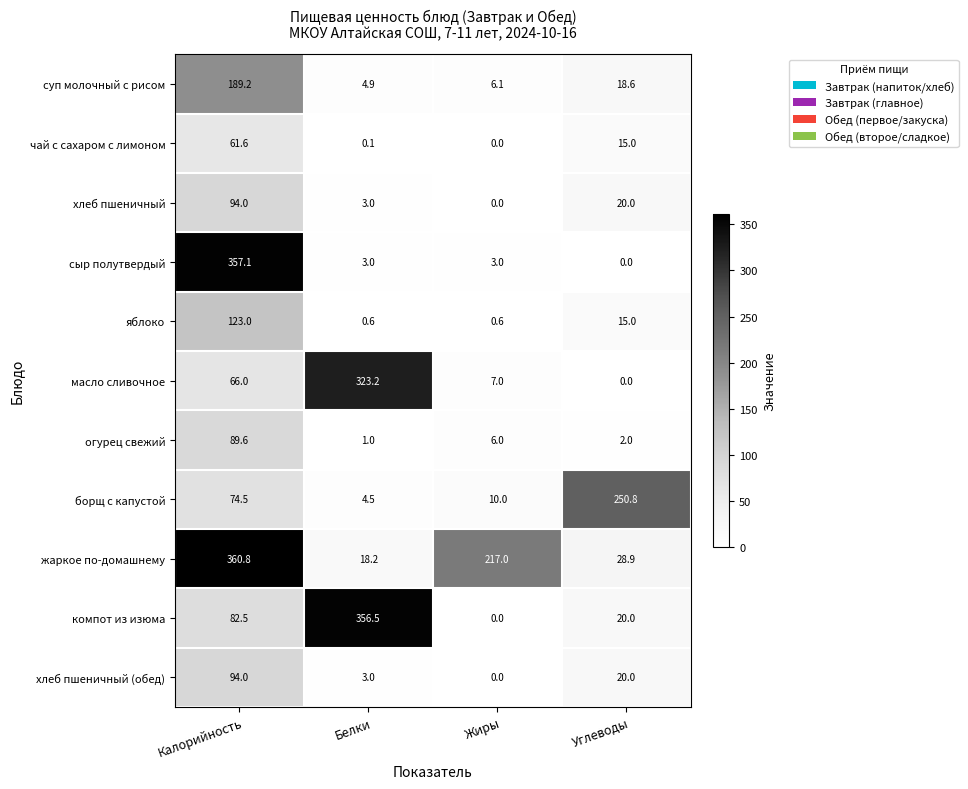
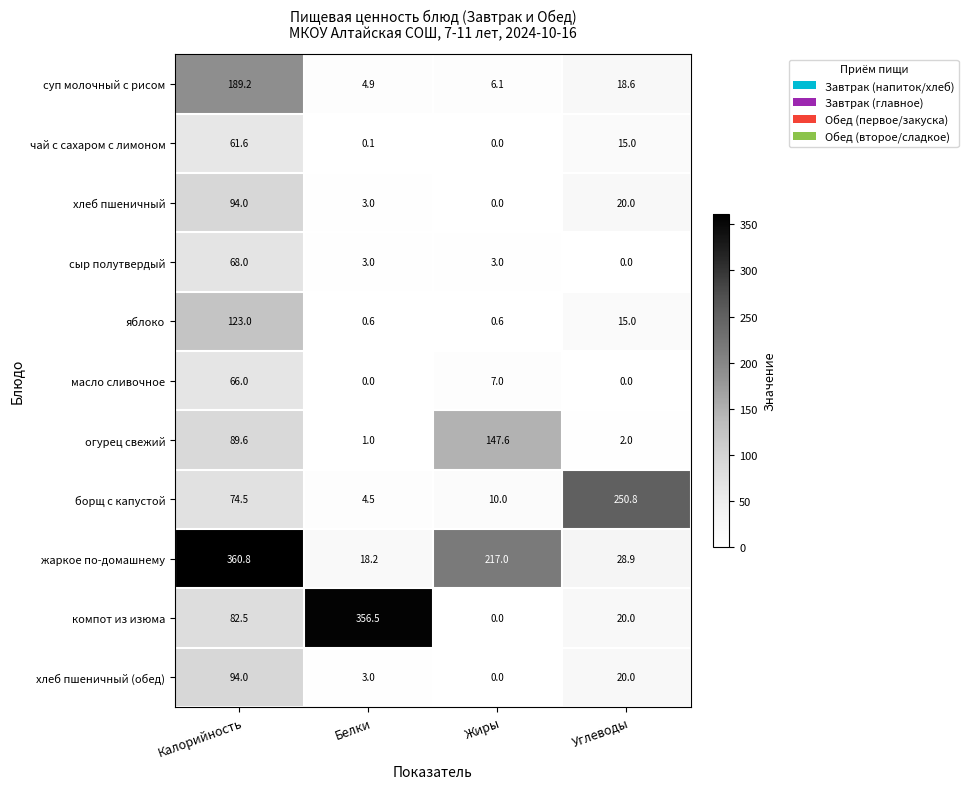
сыр полутвердый, Калорийность: 357.1 -> 68.0
масло сливочное, Белки: 323.2 -> 0.0
огурец свежий, Жиры: 6.0 -> 147.6
